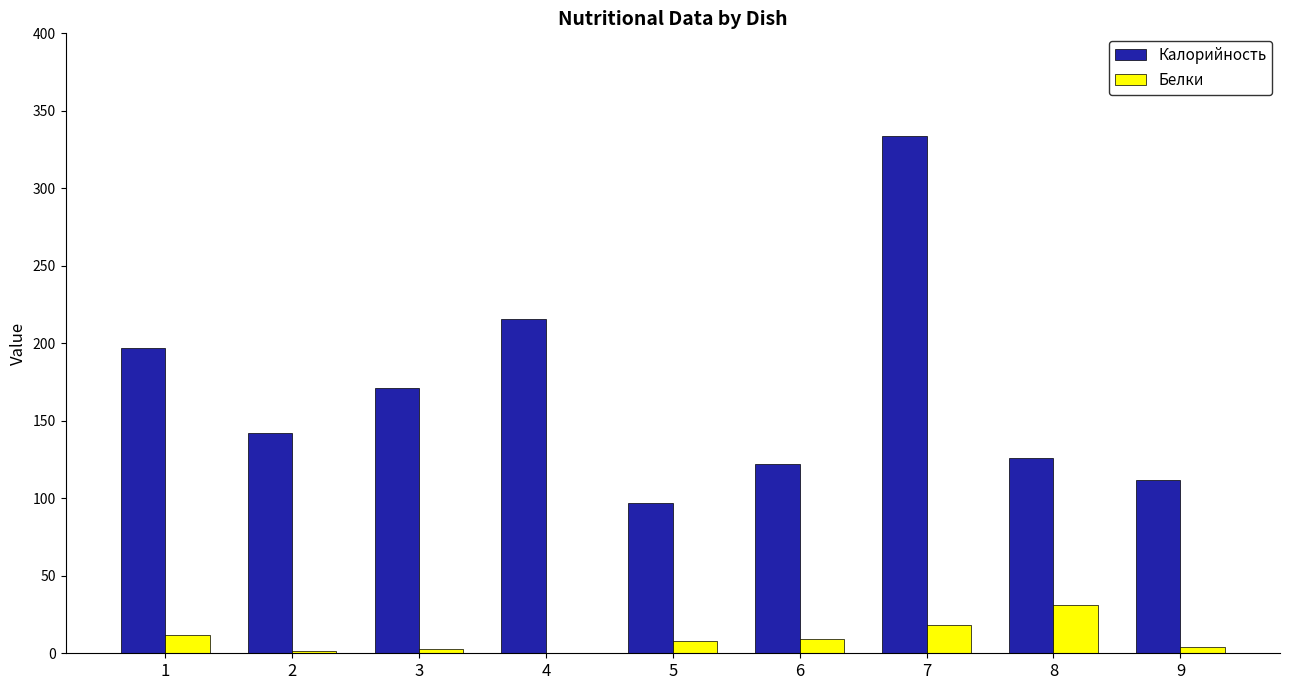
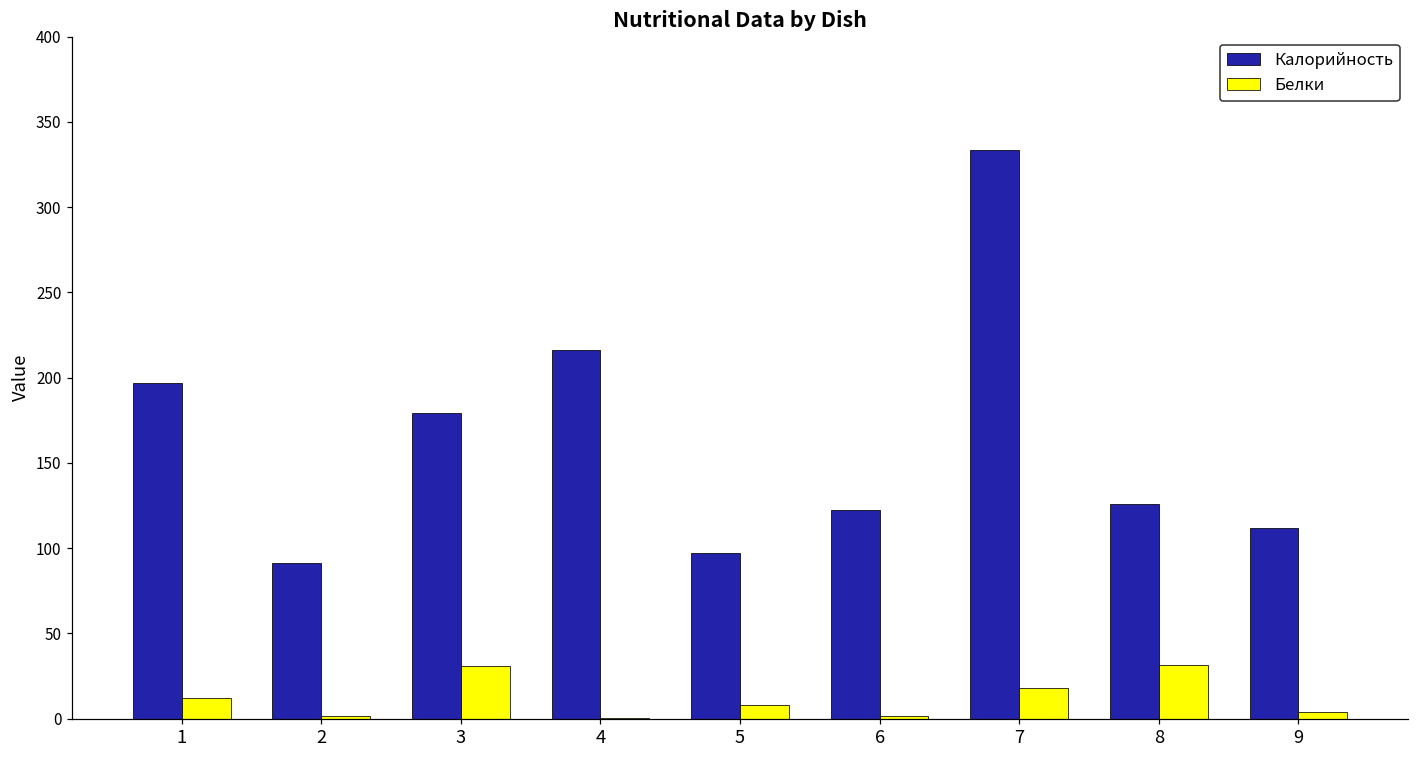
Калорийность, 2: 142 -> 91
Калорийность, 3: 171 -> 179
Белки, 3: 3 -> 31
Белки, 6: 9 -> 2
